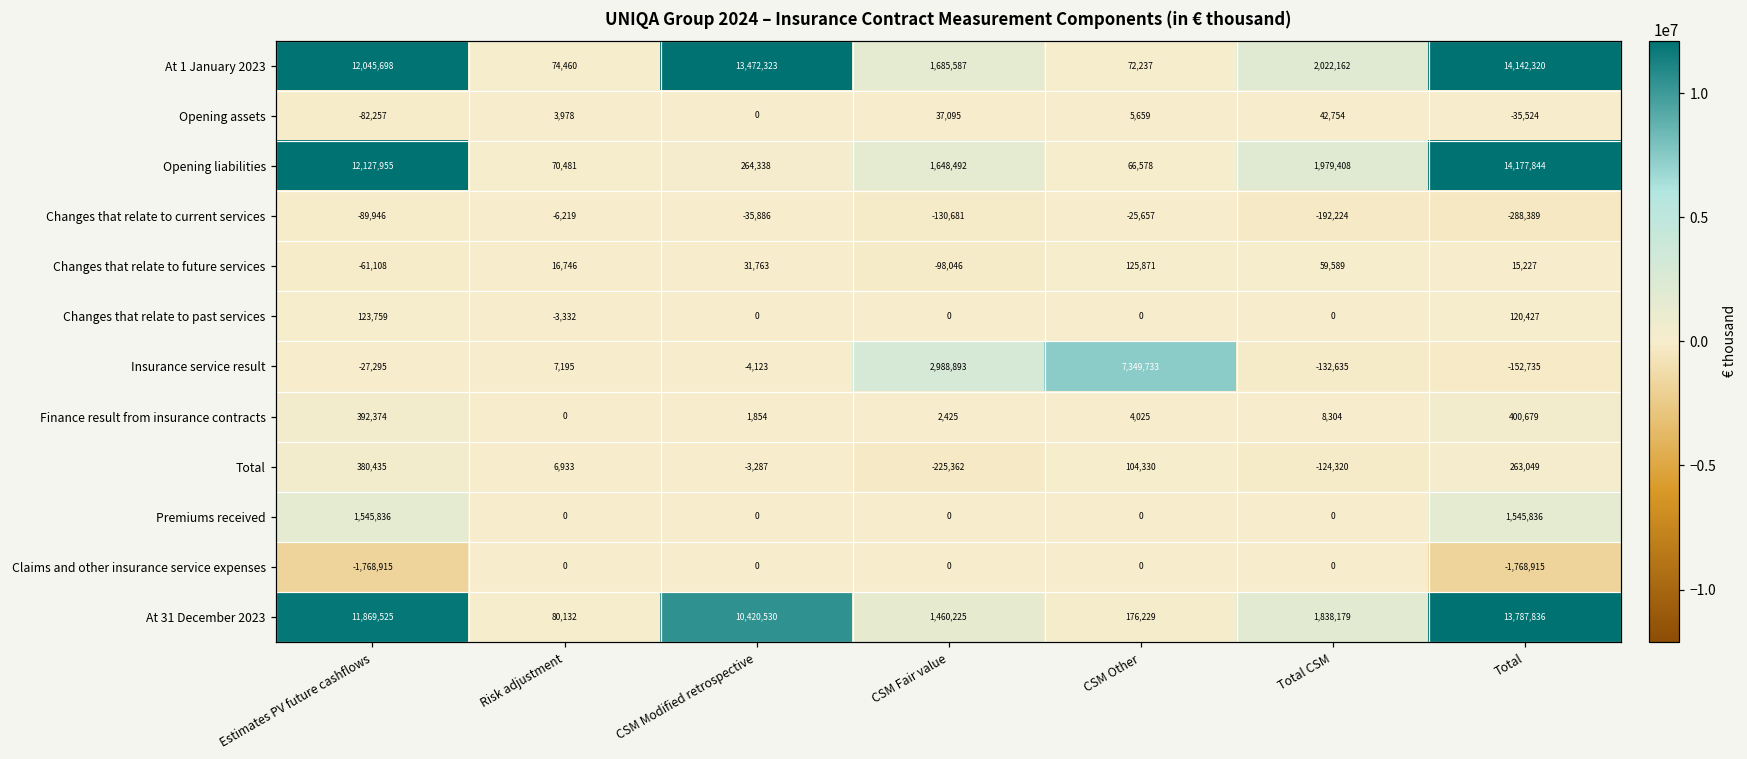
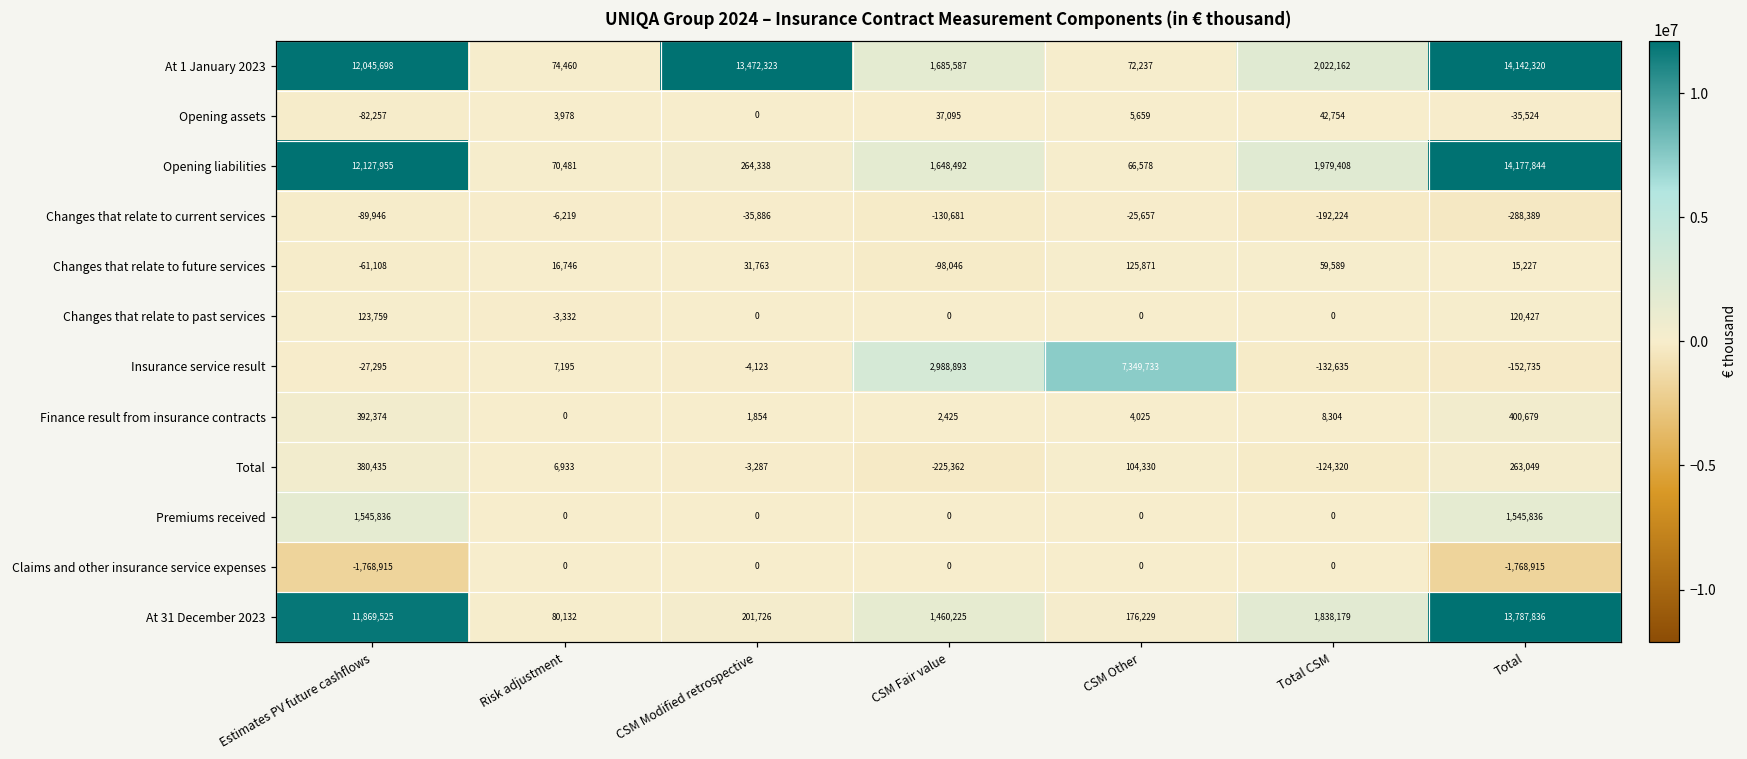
At 31 December 2023, CSM Modified retrospective: 10,420,530 -> 201,726
